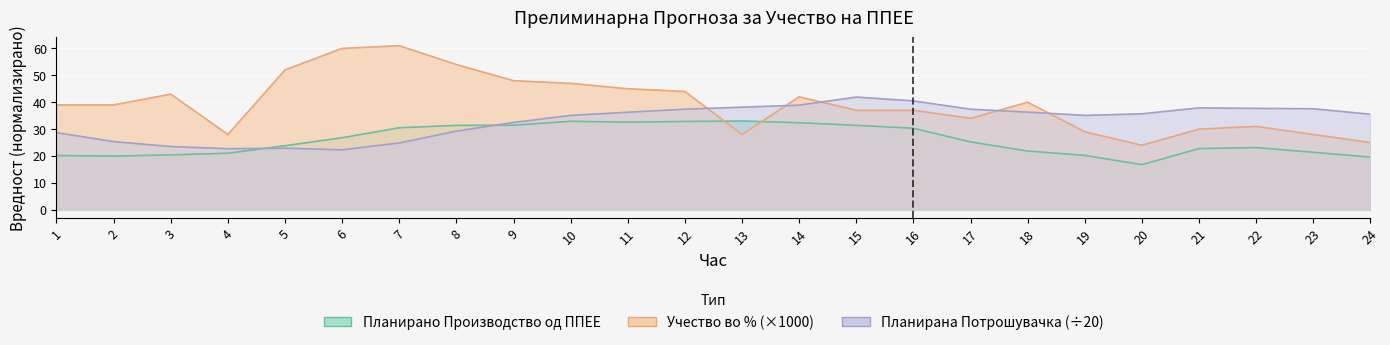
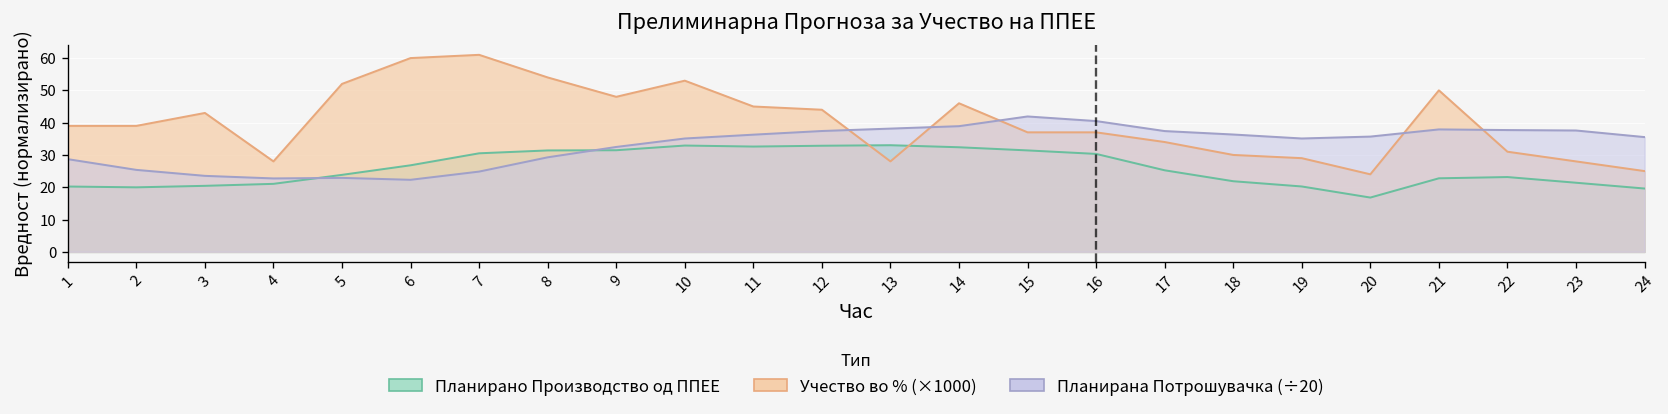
Учество во % (×1000), 10: 47 -> 53
Учество во % (×1000), 14: 42 -> 46
Учество во % (×1000), 18: 40 -> 30
Учество во % (×1000), 21: 30 -> 50
